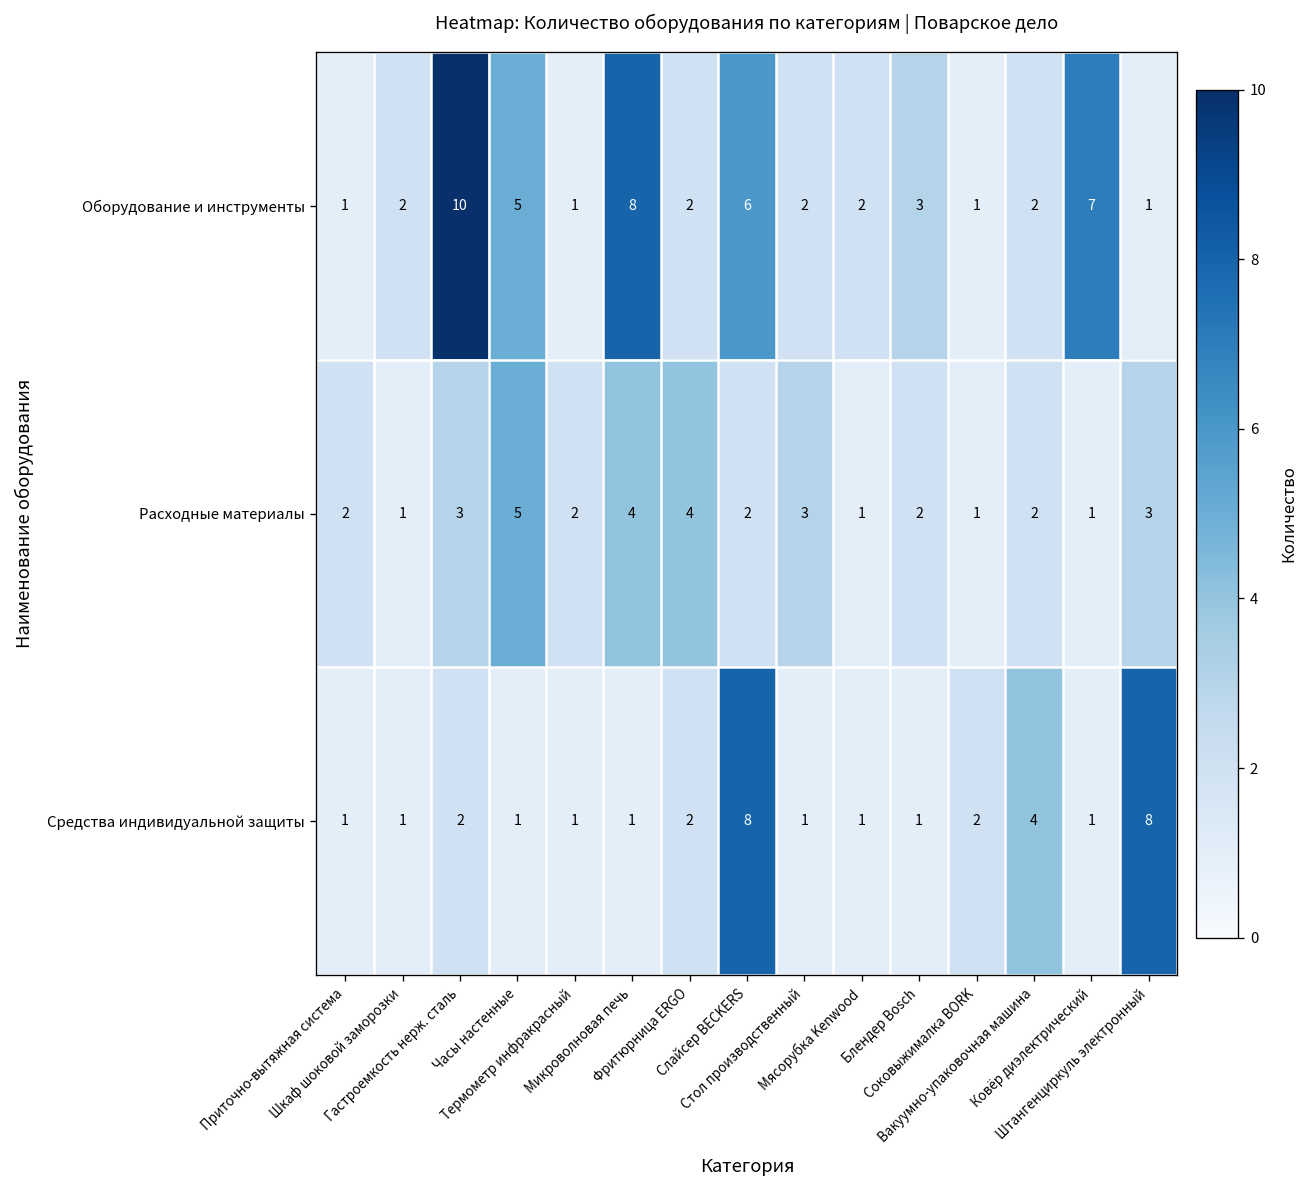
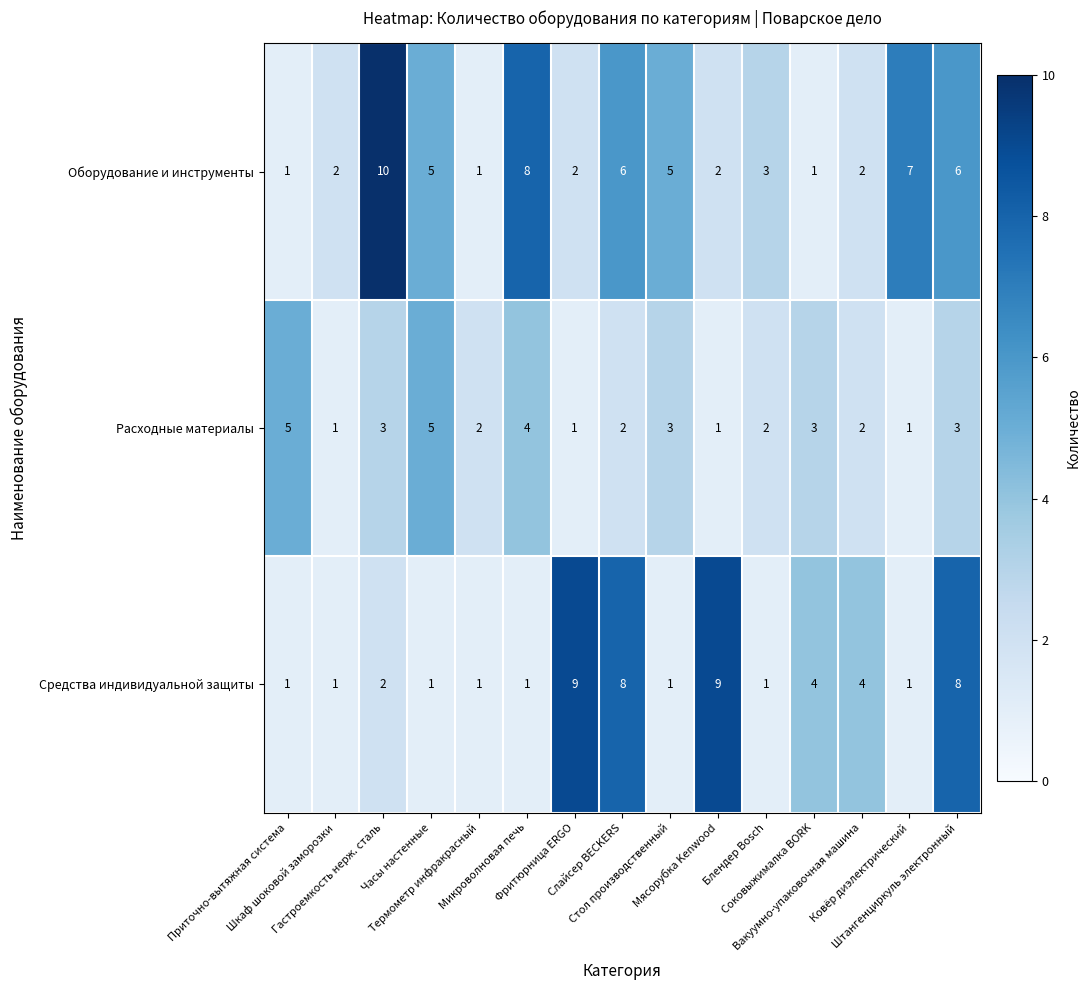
Оборудование и инструменты, Стол производственный: 2 -> 5
Оборудование и инструменты, Штангенциркуль электронный: 1 -> 6
Расходные материалы, Приточно-вытяжная система: 2 -> 5
Расходные материалы, Фритюрница ERGO: 4 -> 1
Расходные материалы, Соковыжималка BORK: 1 -> 3
Средства индивидуальной защиты, Фритюрница ERGO: 2 -> 9
Средства индивидуальной защиты, Мясорубка Kenwood: 1 -> 9
Средства индивидуальной защиты, Соковыжималка BORK: 2 -> 4
